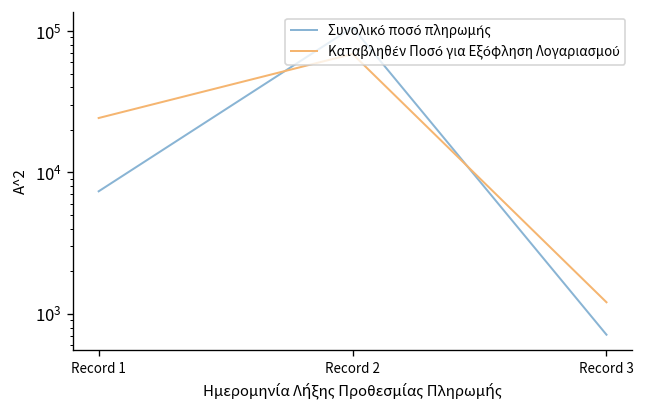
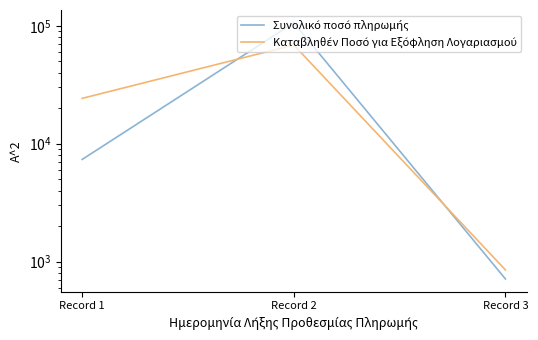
Καταβληθέν Ποσό για Εξόφληση Λογαριασμού, Record 3: 1200 -> 900
